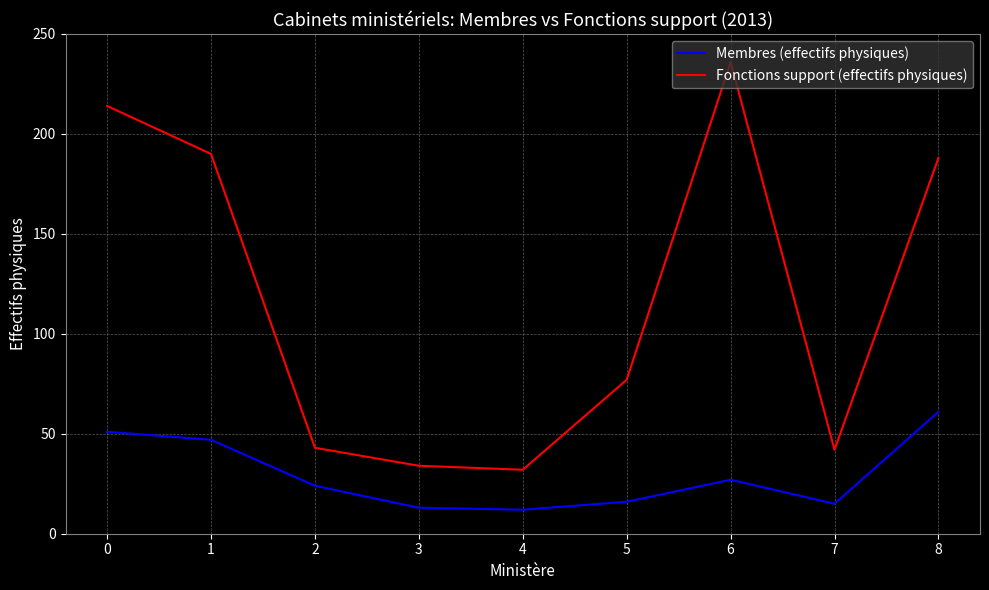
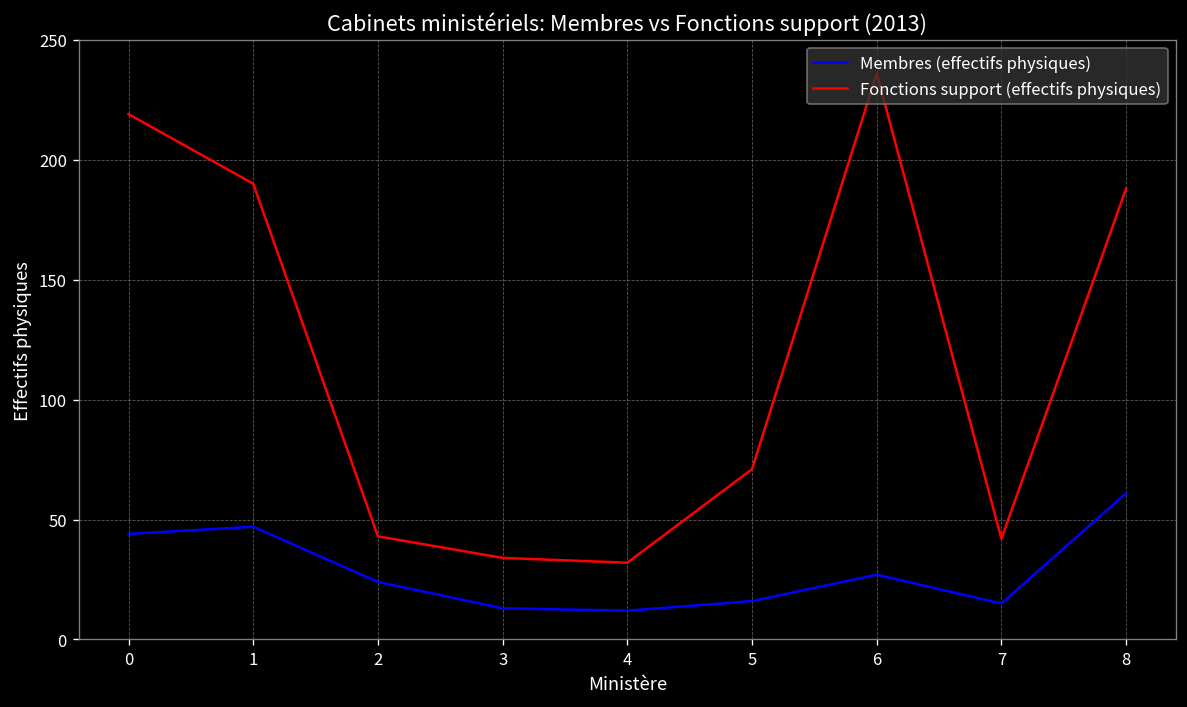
Membres (effectifs physiques), 0: 51 -> 44
Fonctions support (effectifs physiques), 0: 214 -> 219
Fonctions support (effectifs physiques), 5: 77 -> 71
